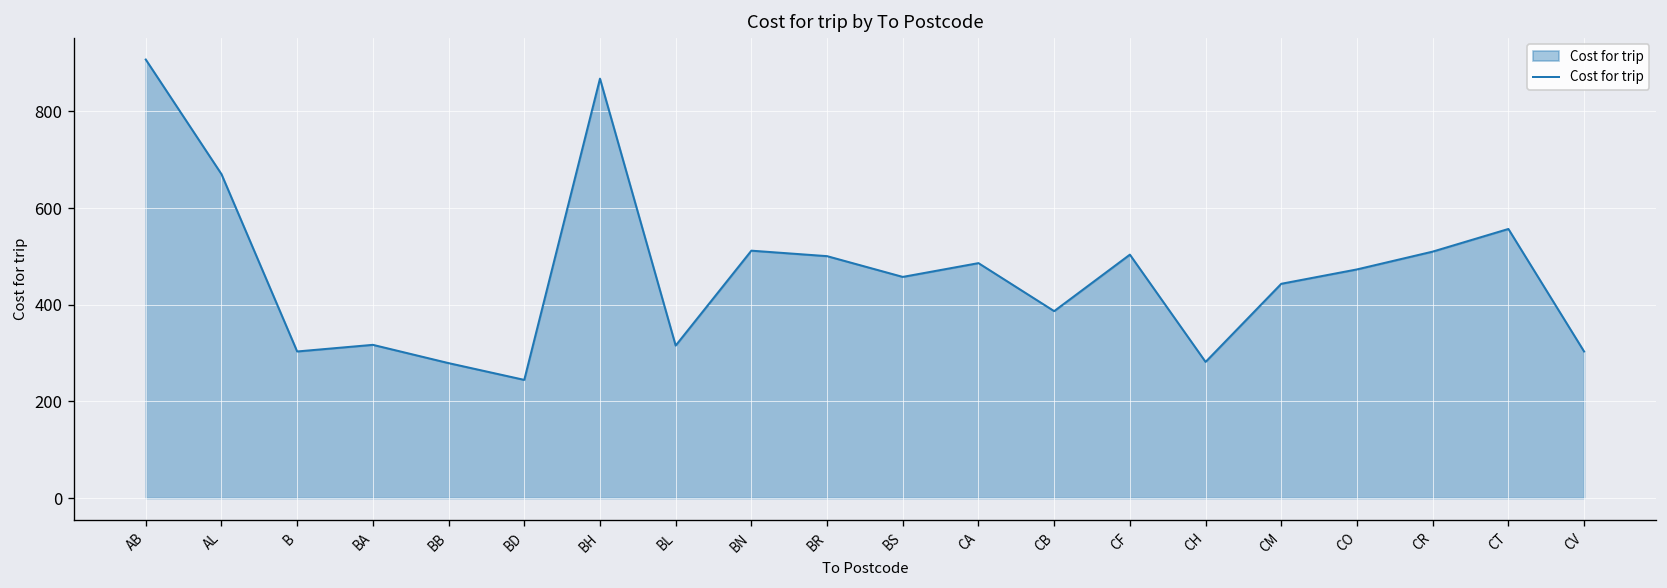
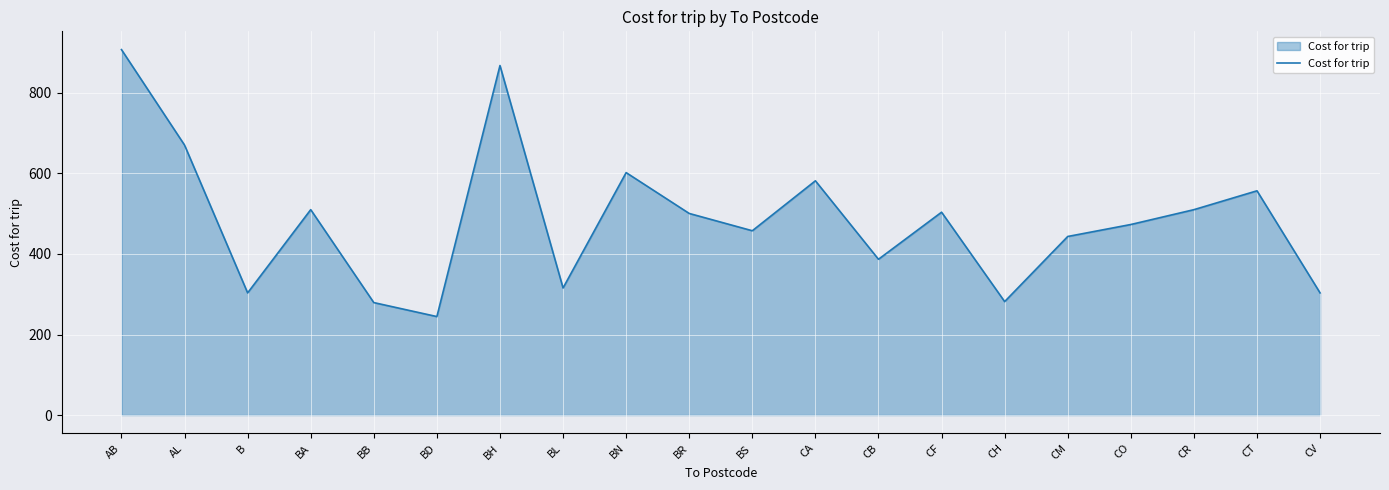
BA: 320 -> 510
BN: 510 -> 600
CA: 490 -> 580
